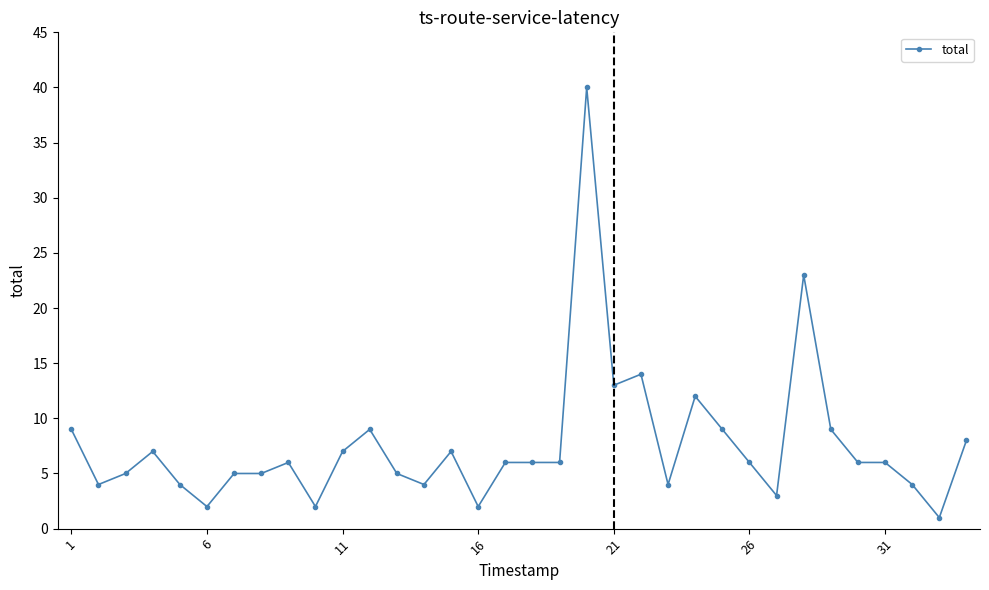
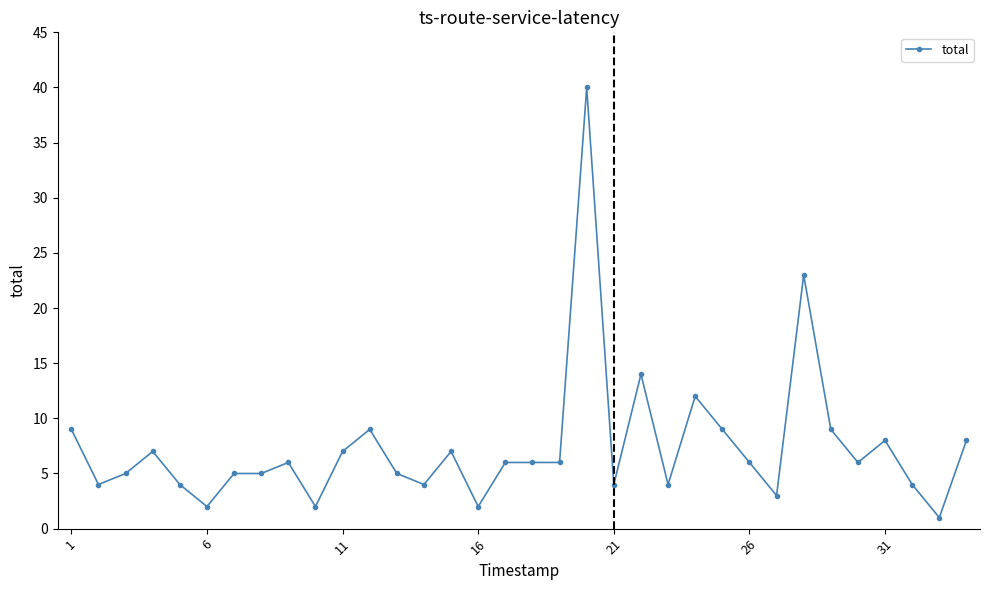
21: 13 -> 4
31: 6 -> 8
